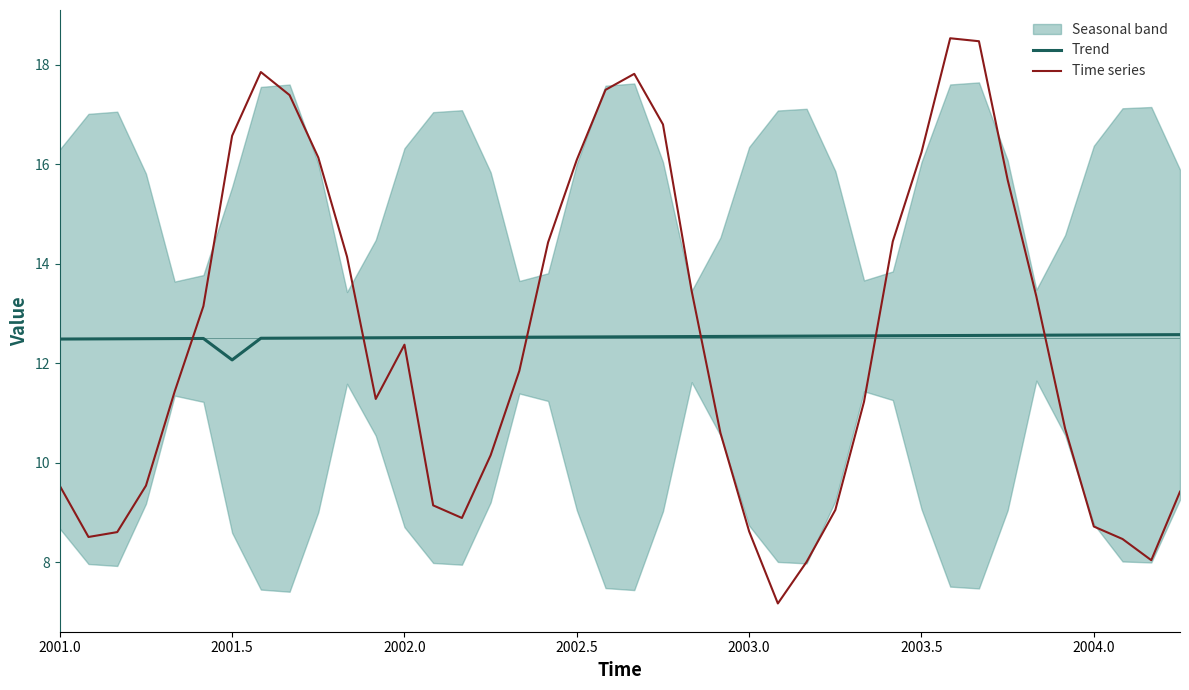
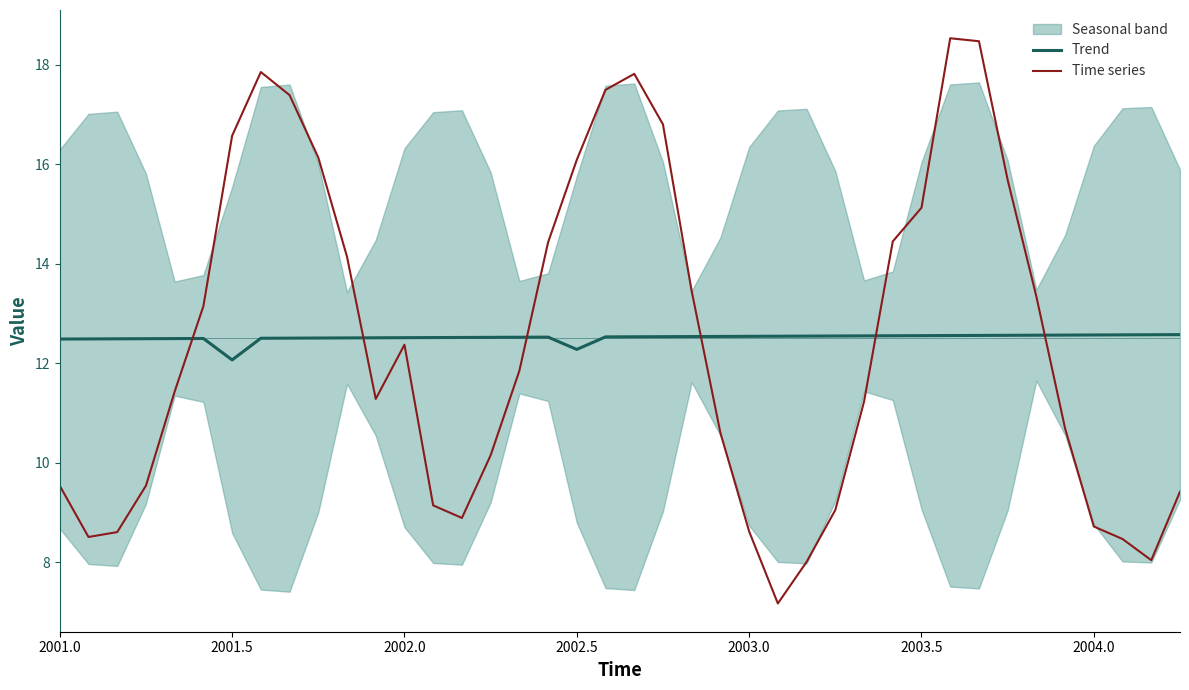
Trend, 2002.5: 12.5 -> 12.3
Time series, 2003.5: 16.2 -> 15.1
